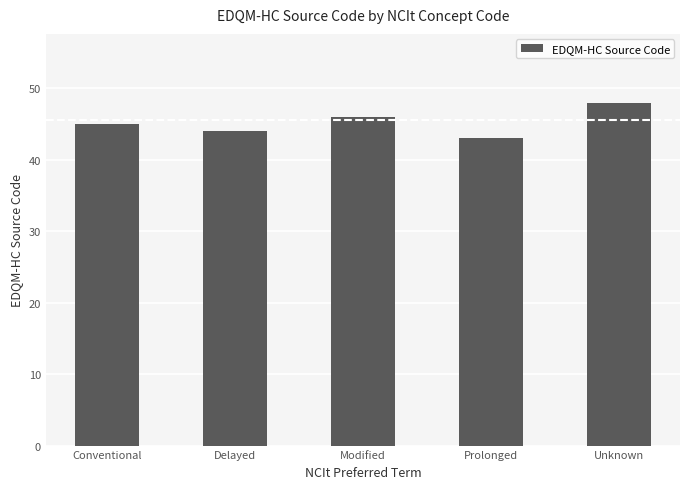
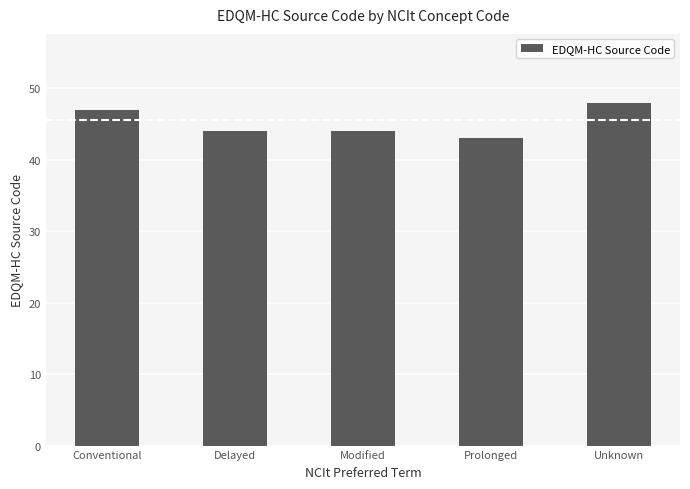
Conventional: 45 -> 47
Modified: 46 -> 44
